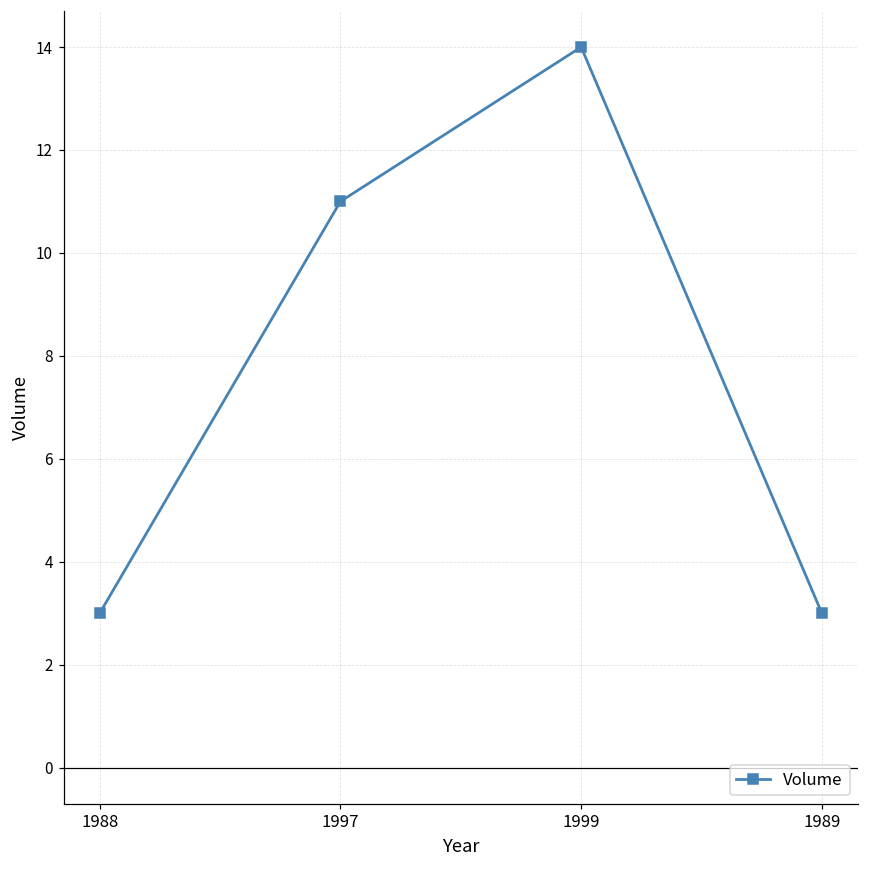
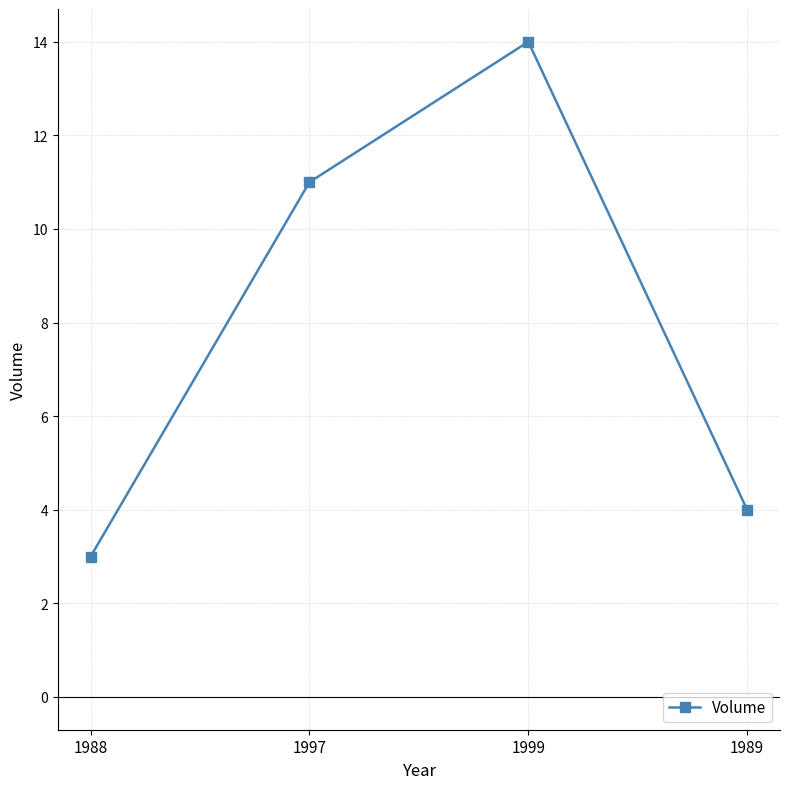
1989: 3 -> 4
